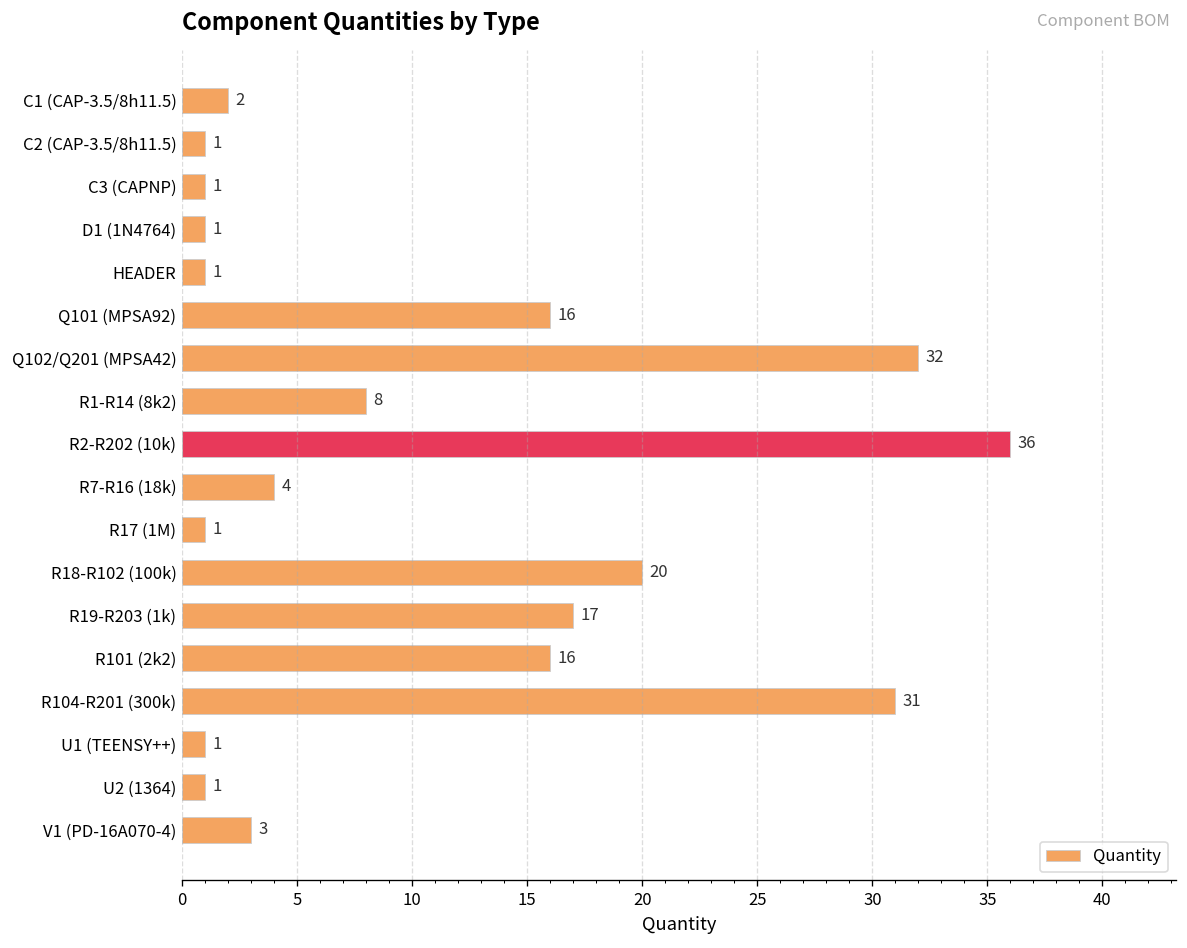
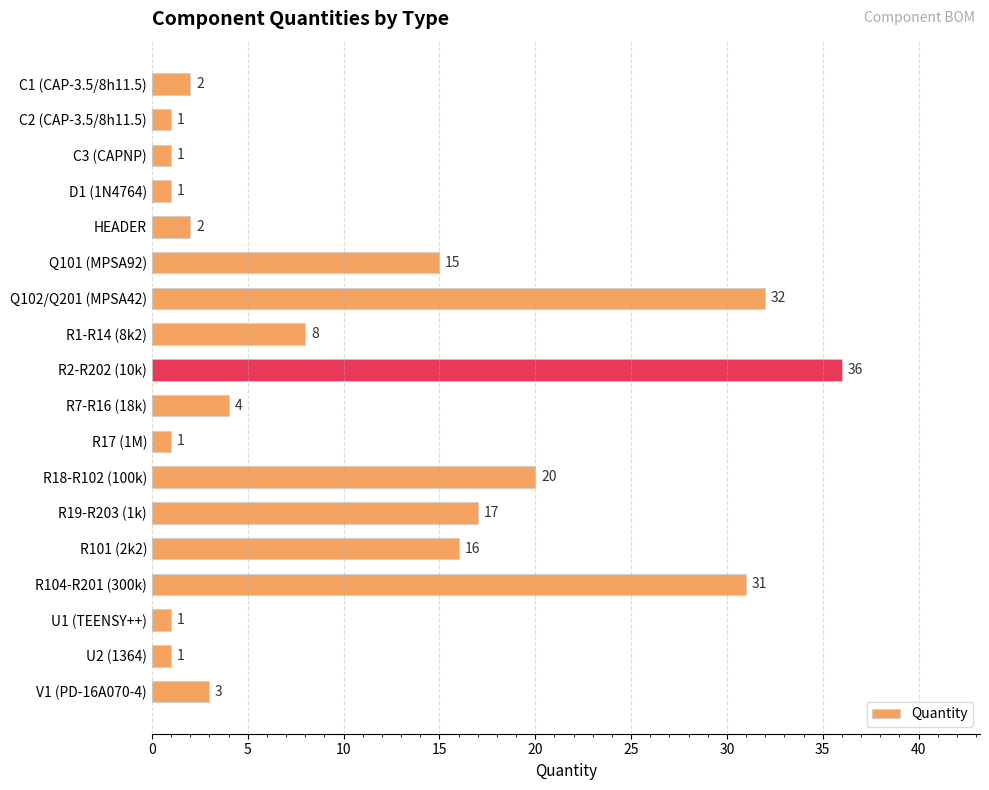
HEADER: 1 -> 2
Q101 (MPSA92): 16 -> 15
